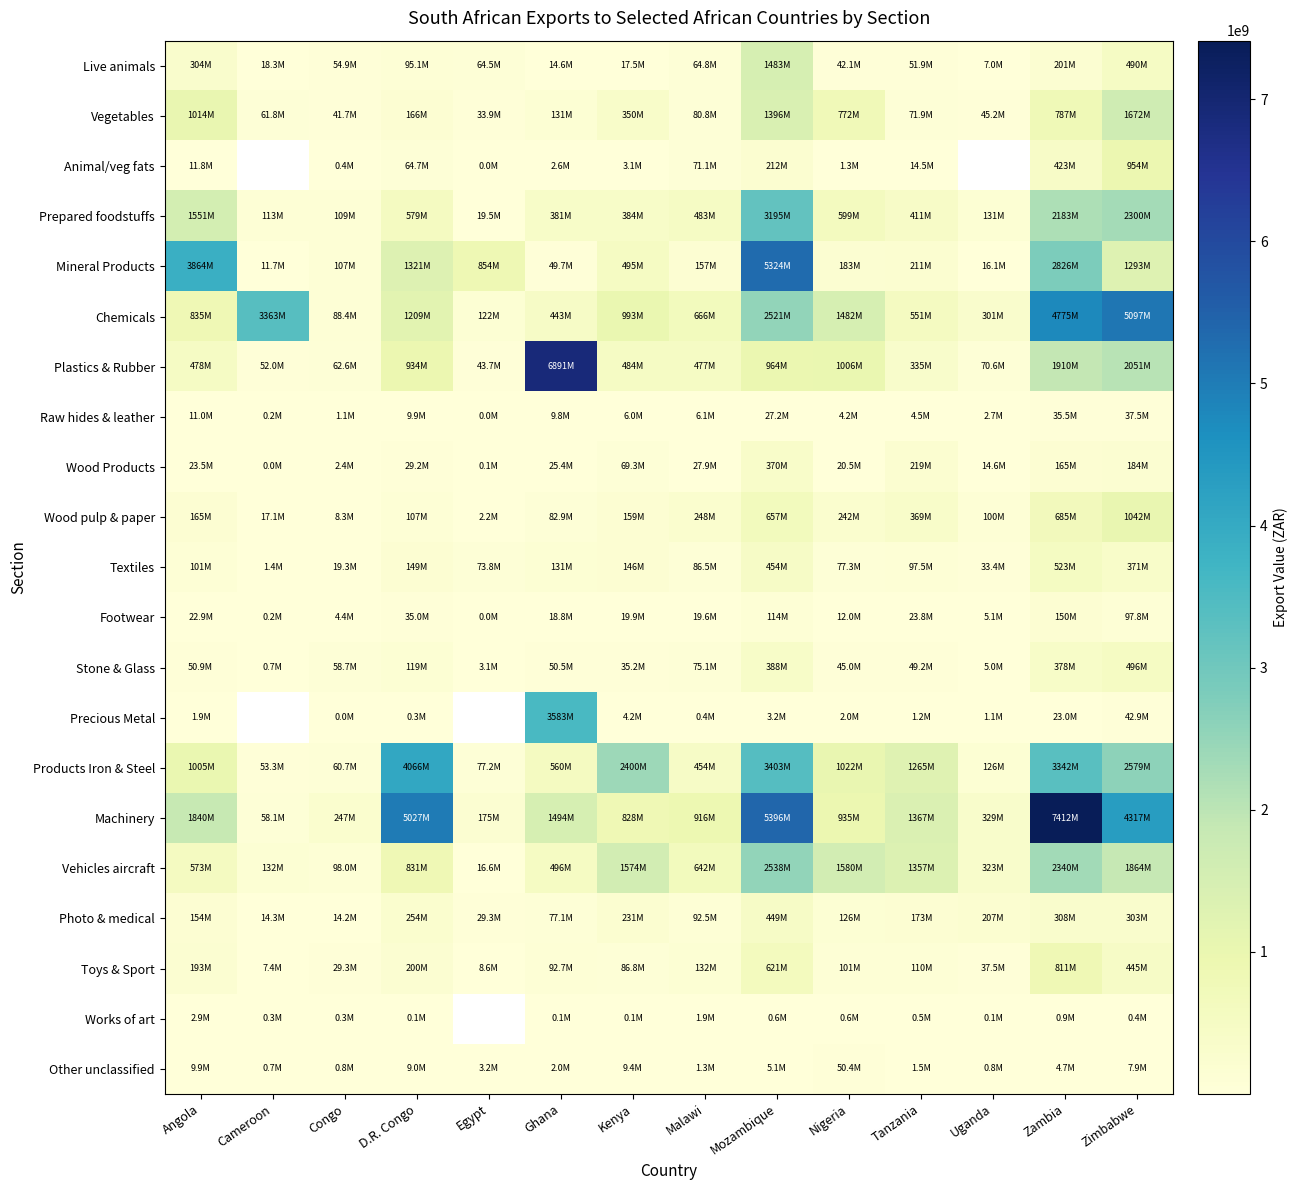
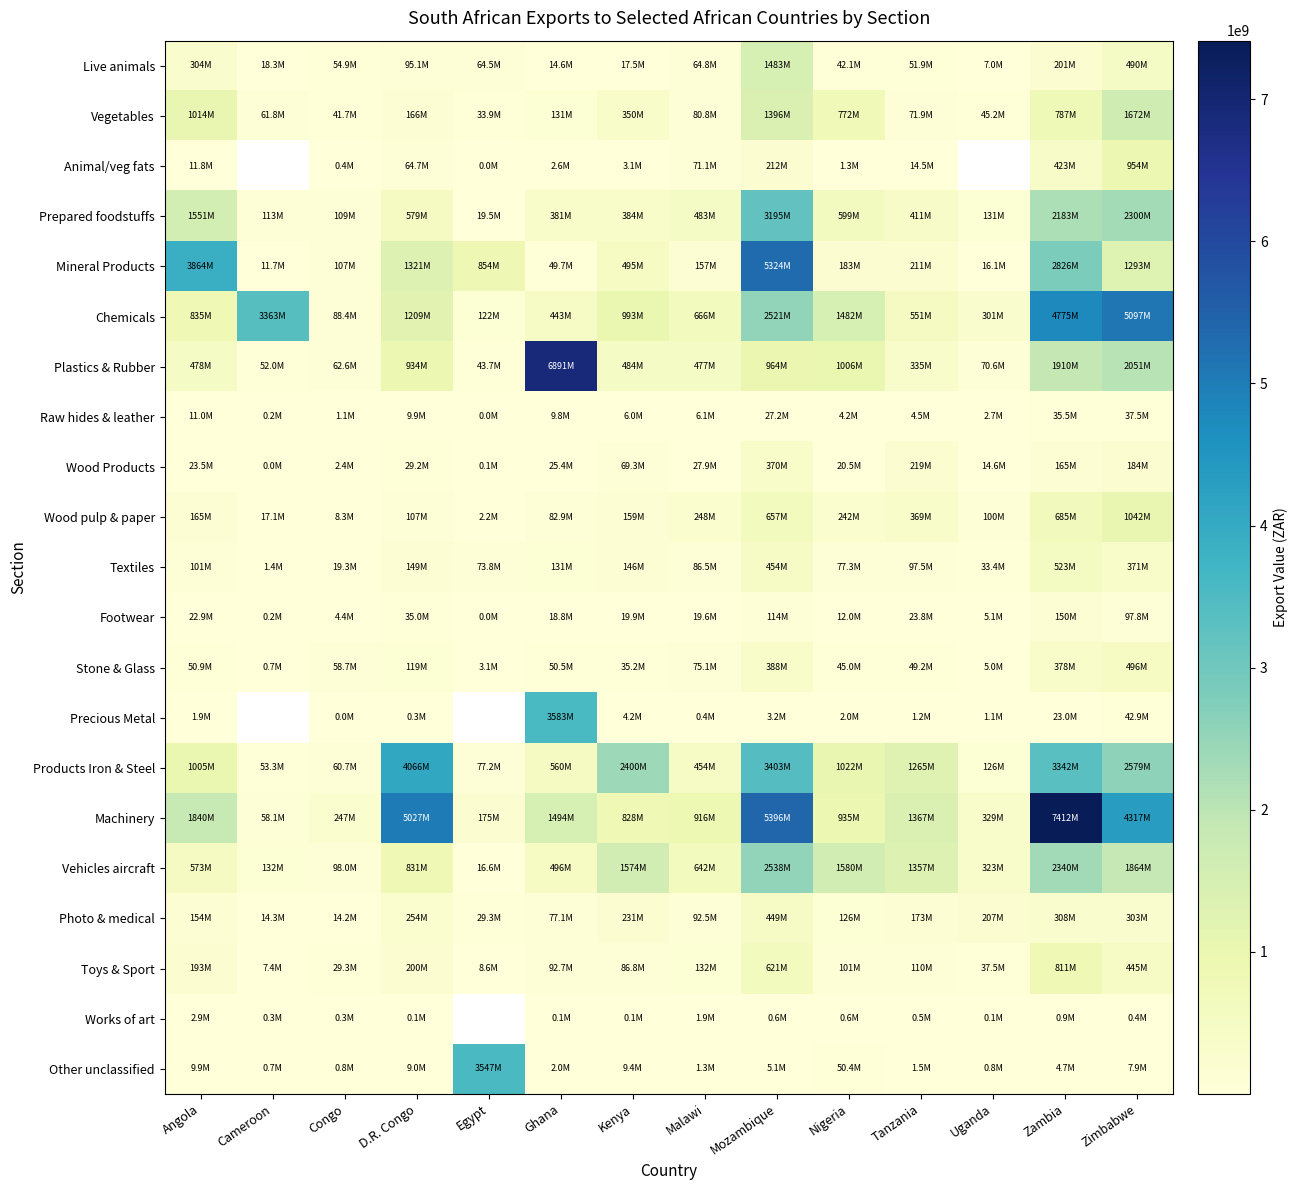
Other unclassified, Egypt: 3.2M -> 3547M
